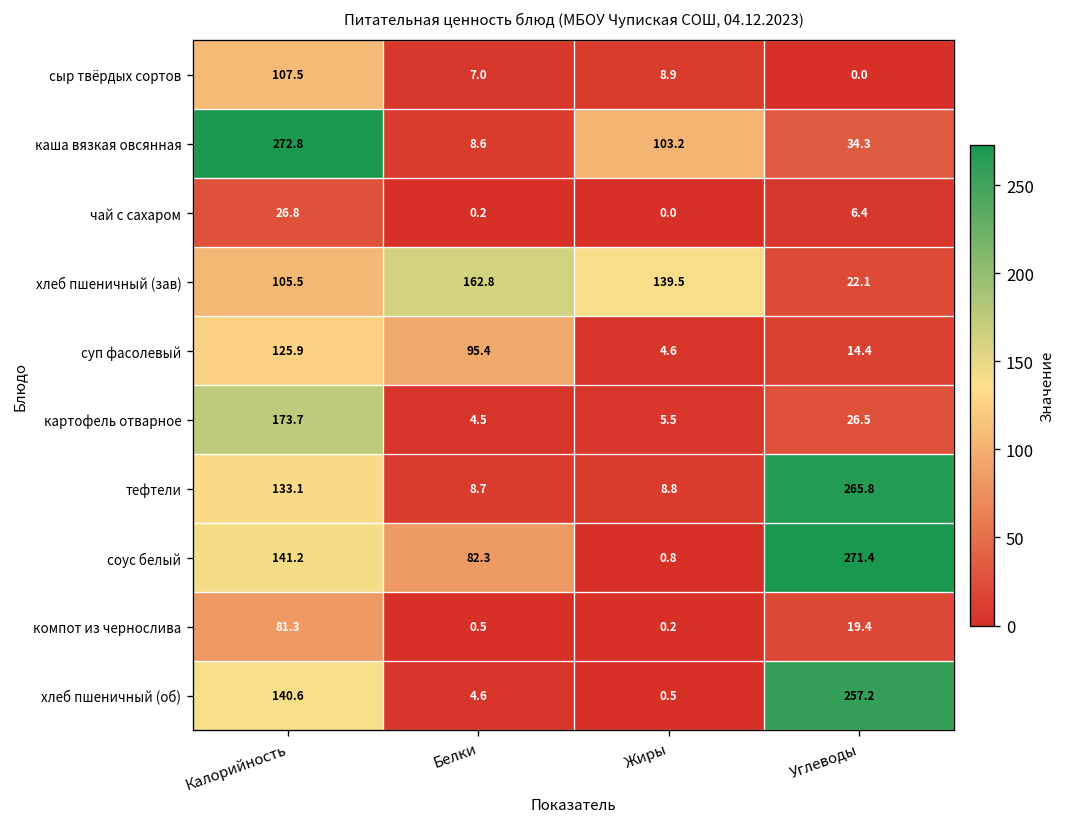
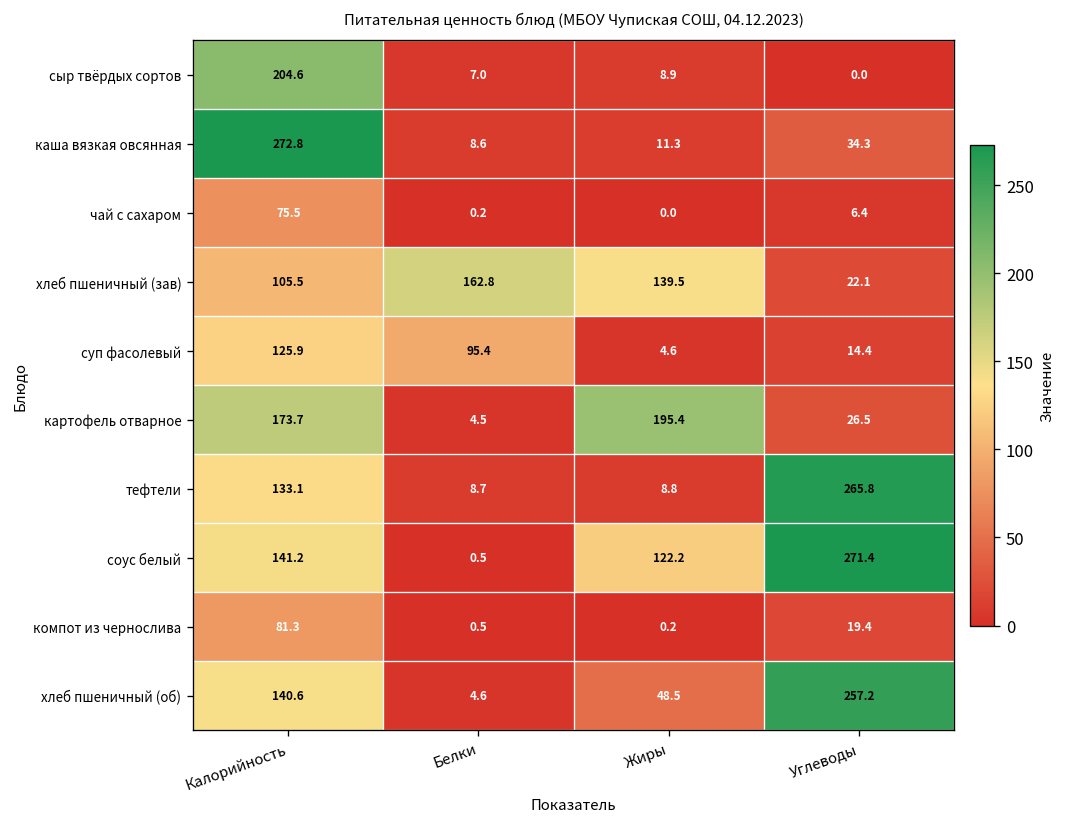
сыр твёрдых сортов, Калорийность: 107.5 -> 204.6
каша вязкая овсянная, Жиры: 103.2 -> 11.3
чай с сахаром, Калорийность: 26.8 -> 75.5
картофель отварное, Жиры: 5.5 -> 195.4
соус белый, Белки: 82.3 -> 0.5
соус белый, Жиры: 0.8 -> 122.2
хлеб пшеничный (об), Жиры: 0.5 -> 48.5
